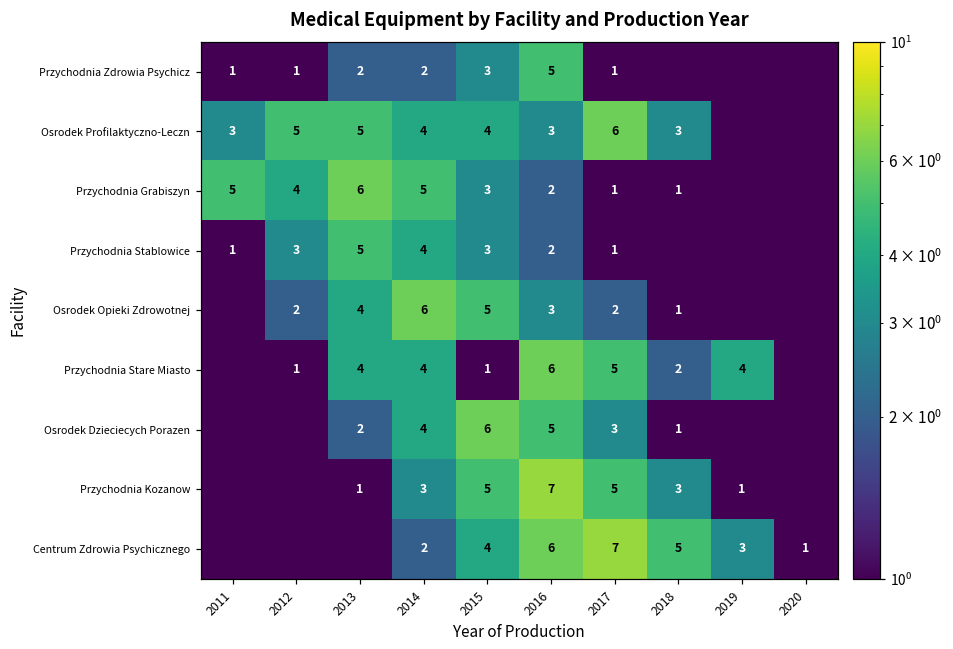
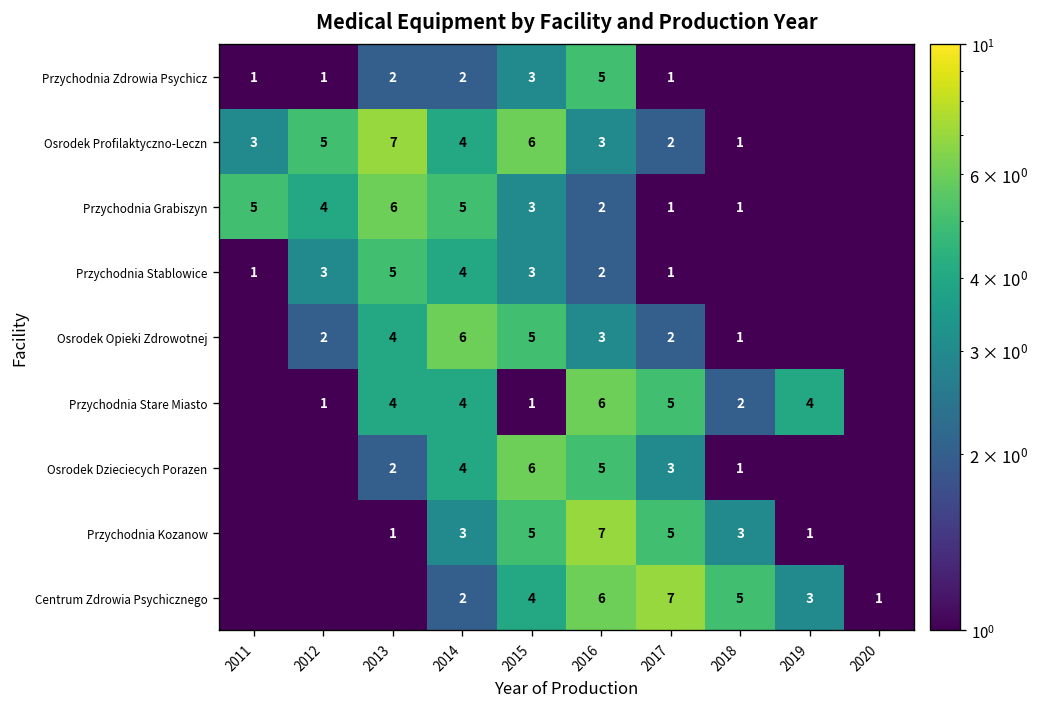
Osrodek Profilaktyczno-Leczn, 2013: 5 -> 7
Osrodek Profilaktyczno-Leczn, 2015: 4 -> 6
Osrodek Profilaktyczno-Leczn, 2017: 6 -> 2
Osrodek Profilaktyczno-Leczn, 2018: 3 -> 1
